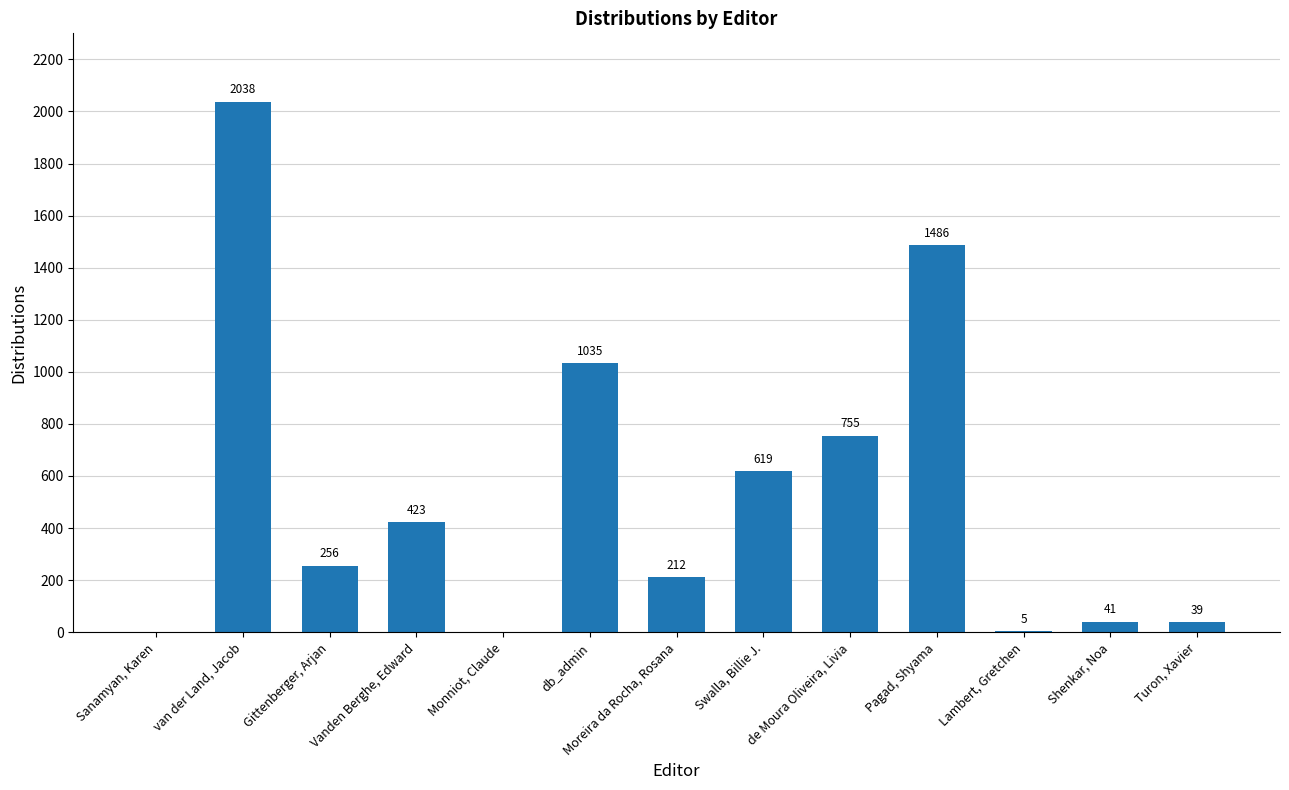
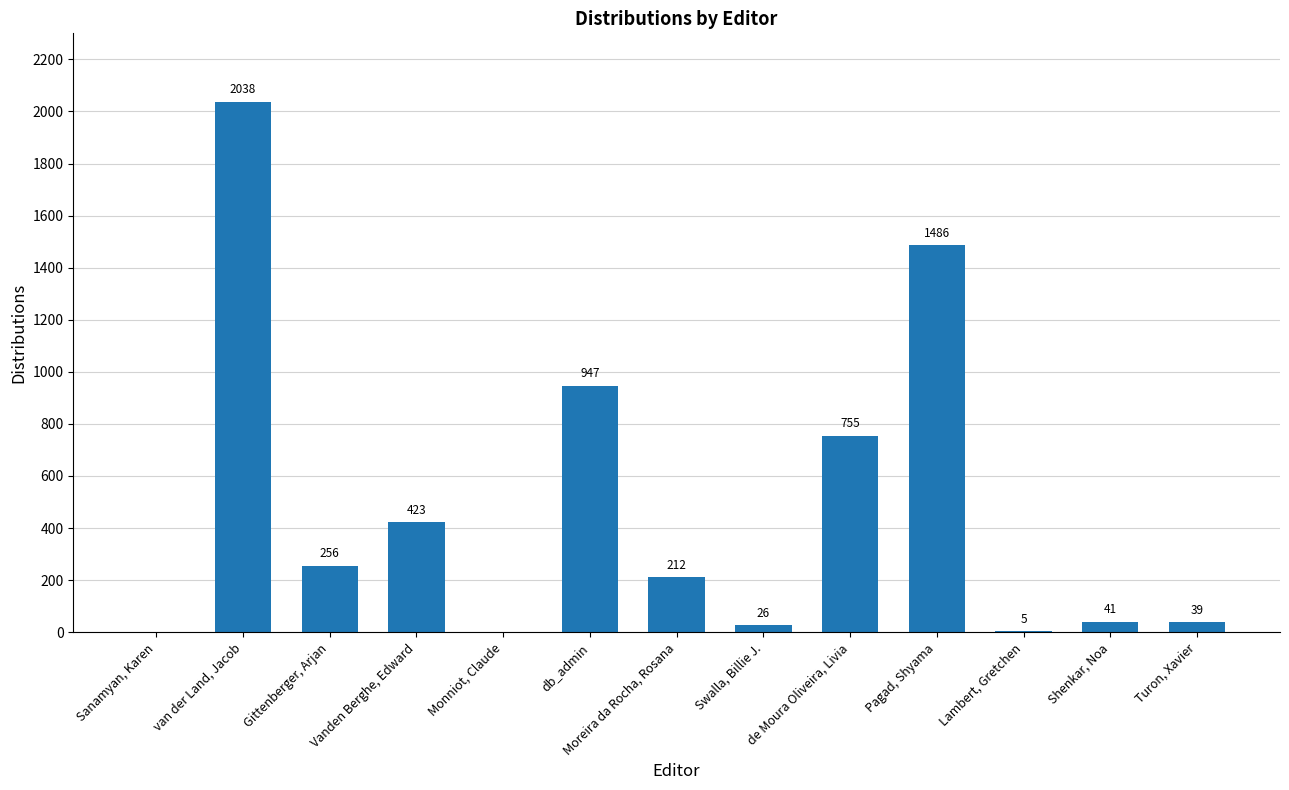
db_admin: 1035 -> 947
Swalla, Billie J.: 619 -> 26
